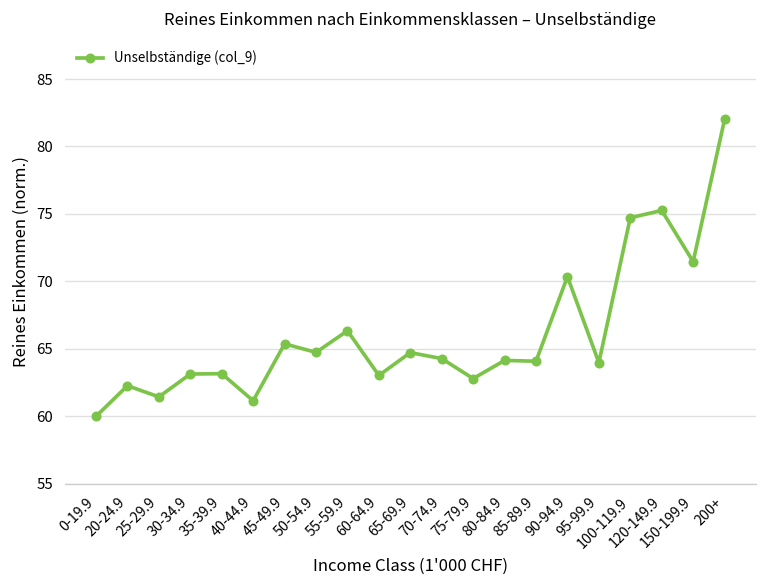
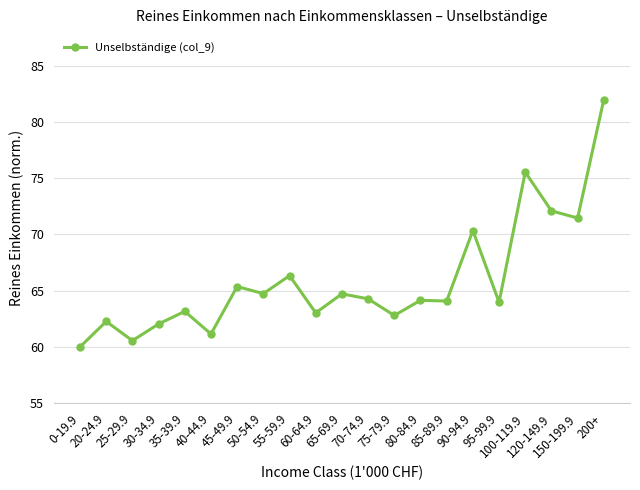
25-29.9: 61.4 -> 60.6
30-34.9: 63.1 -> 62.0
100-119.9: 74.7 -> 75.5
120-149.9: 75.3 -> 72.1
